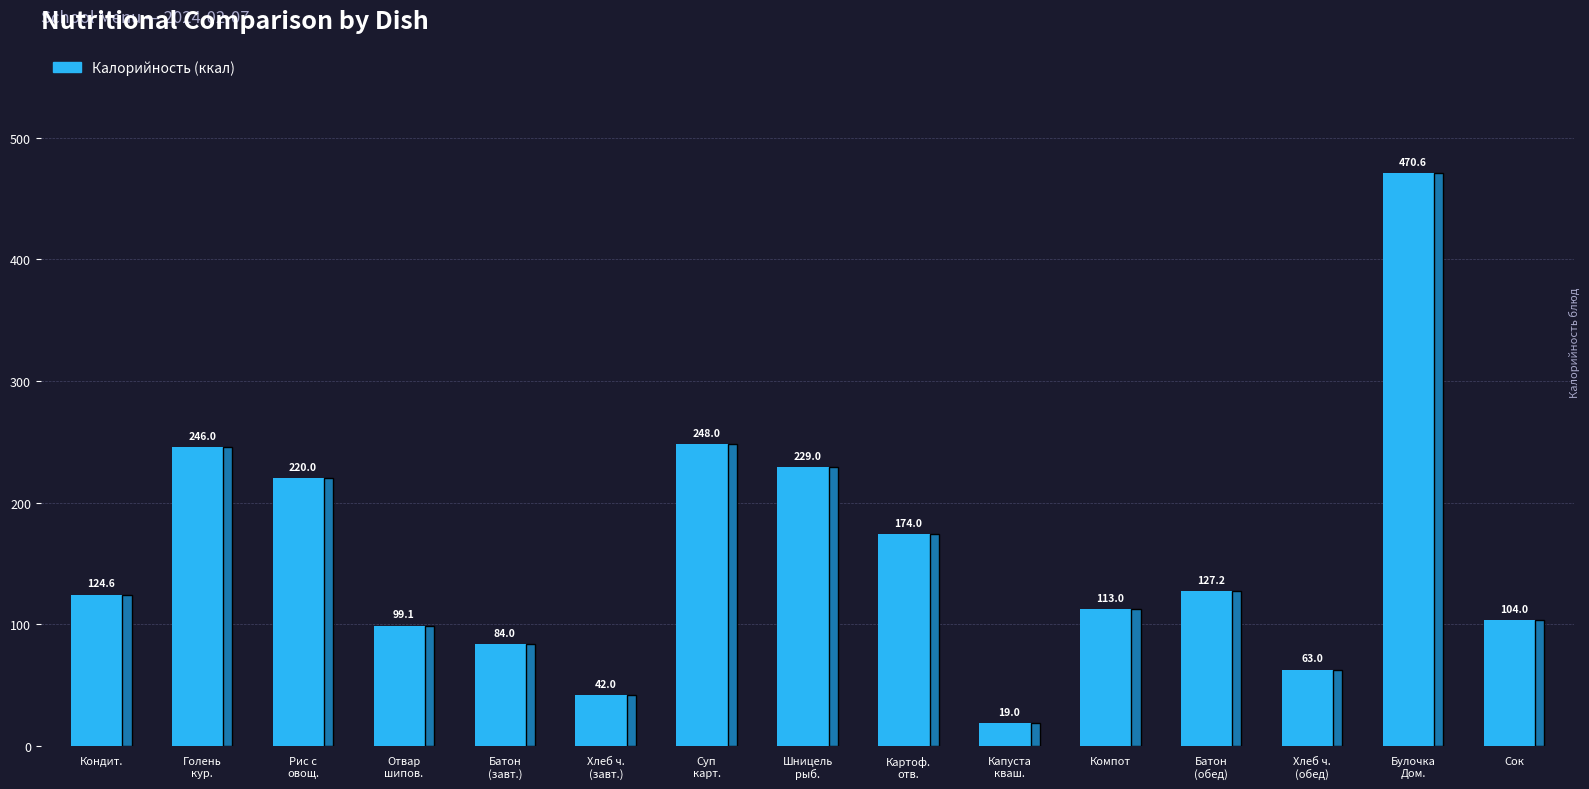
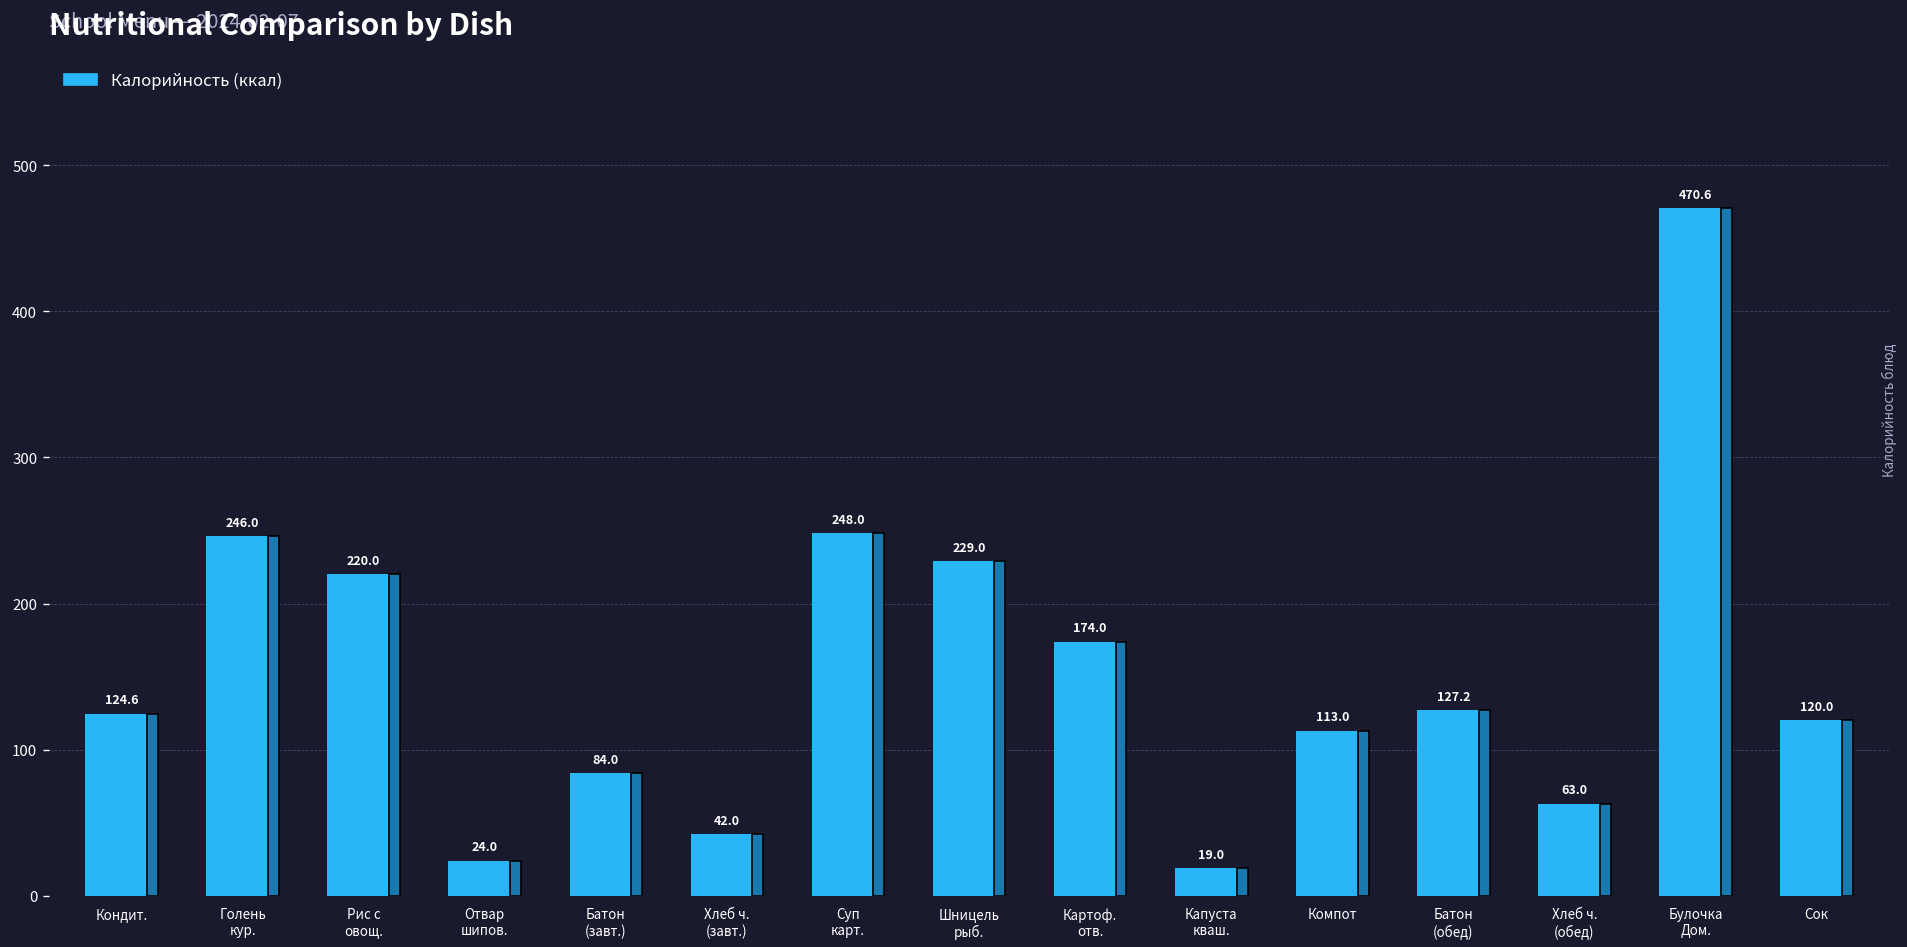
Отвар шипов.: 99.1 -> 24.0
Сок: 104.0 -> 120.0
